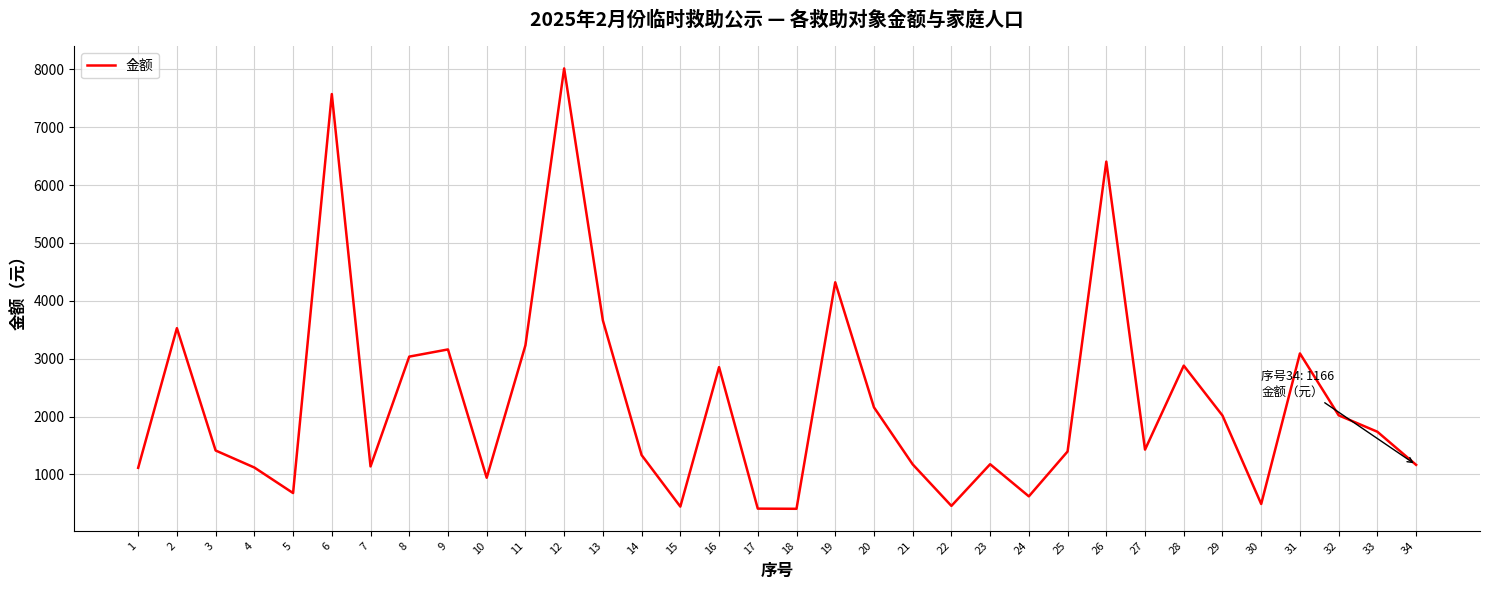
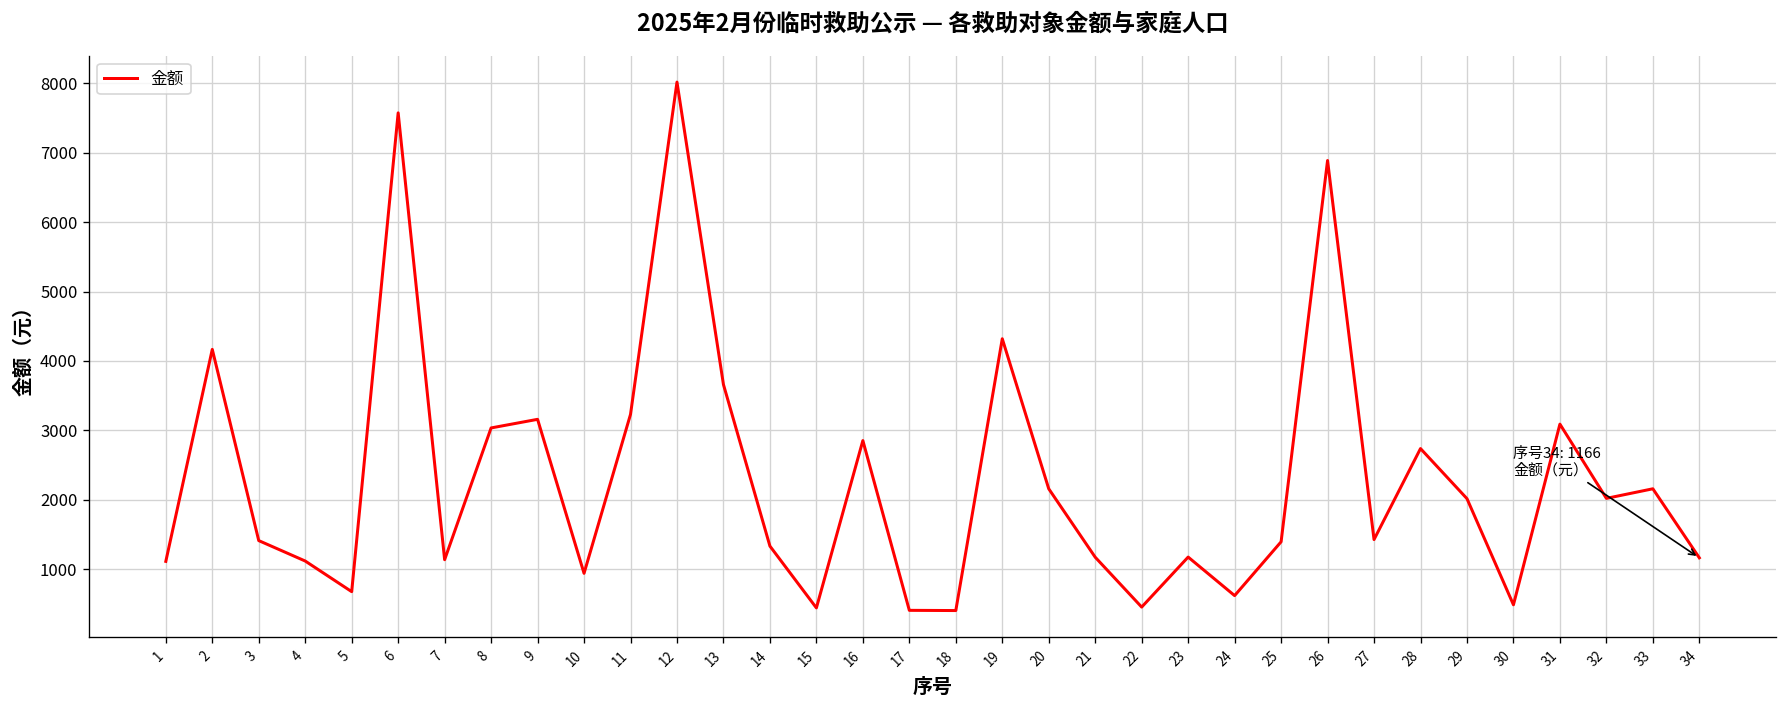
2: 3500 -> 4200
26: 6400 -> 6900
28: 2900 -> 2700
33: 1700 -> 2200
